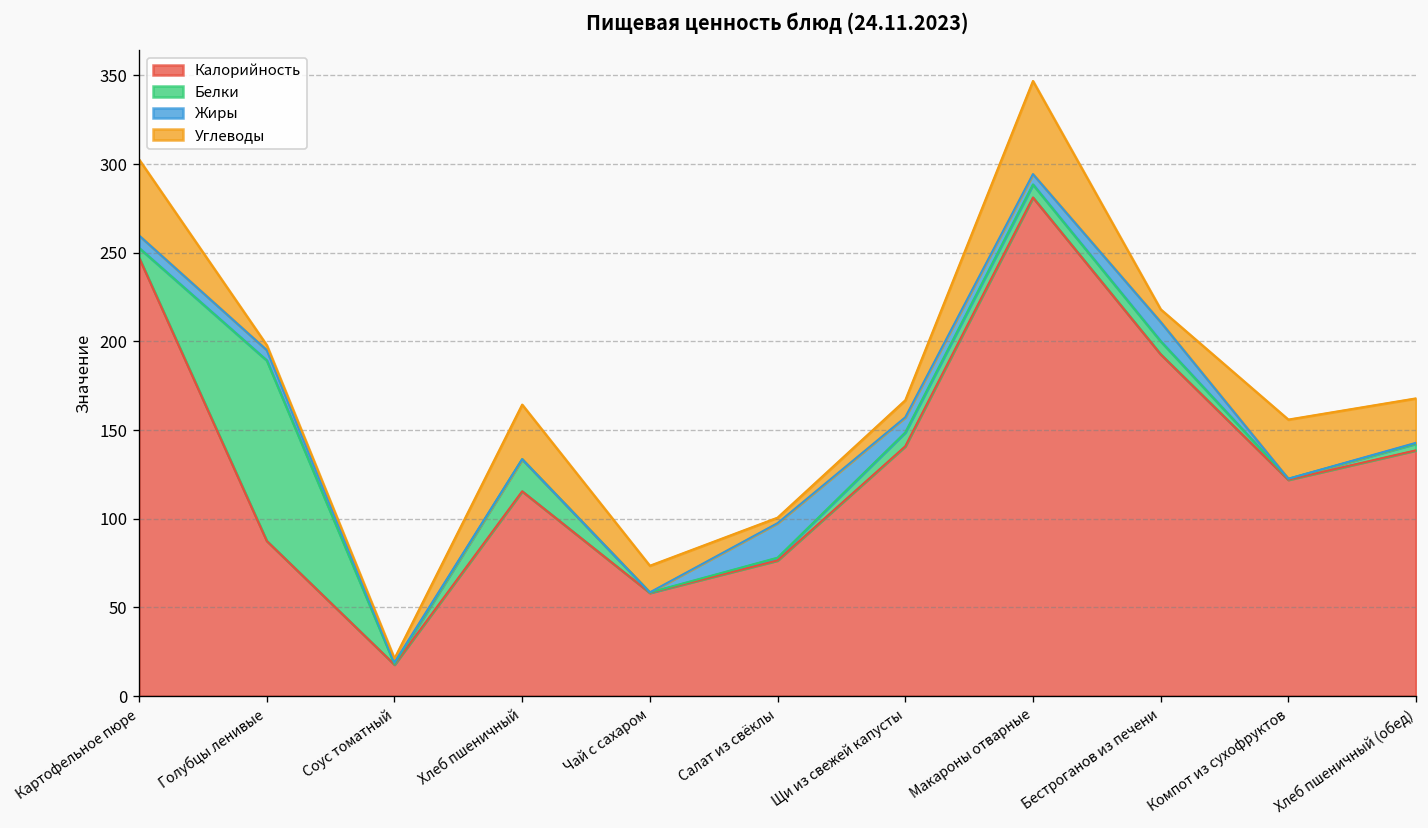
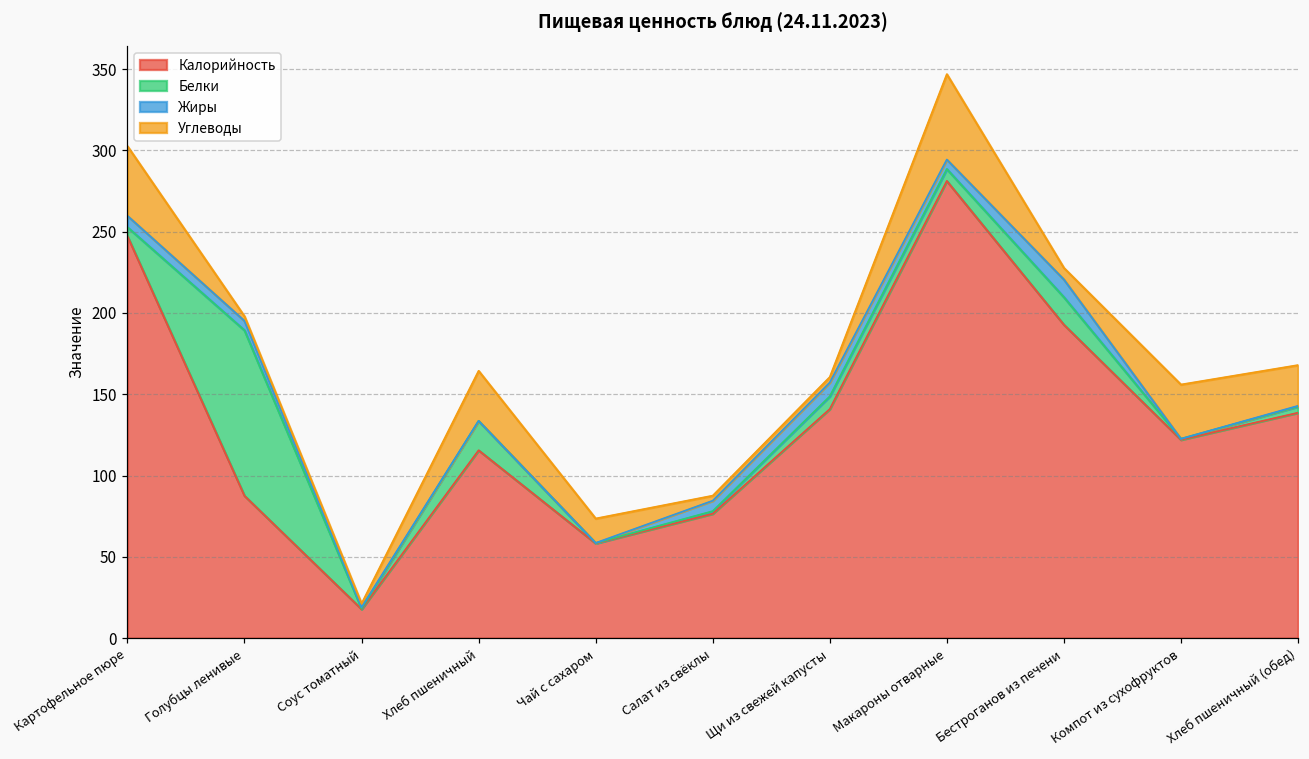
Жиры, Салат из свёклы: 19 -> 6
Углеводы, Щи из свежей капусты: 10 -> 3
Белки, Бестроганов из печени: 7 -> 17
